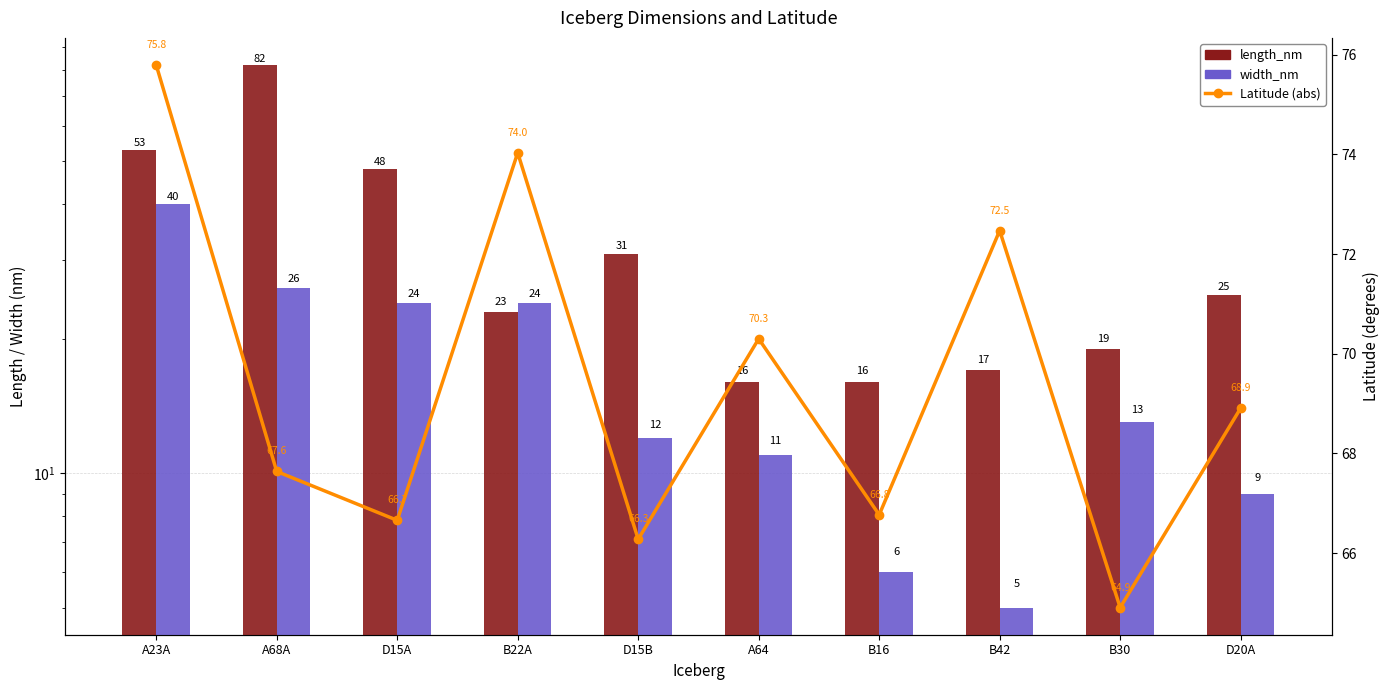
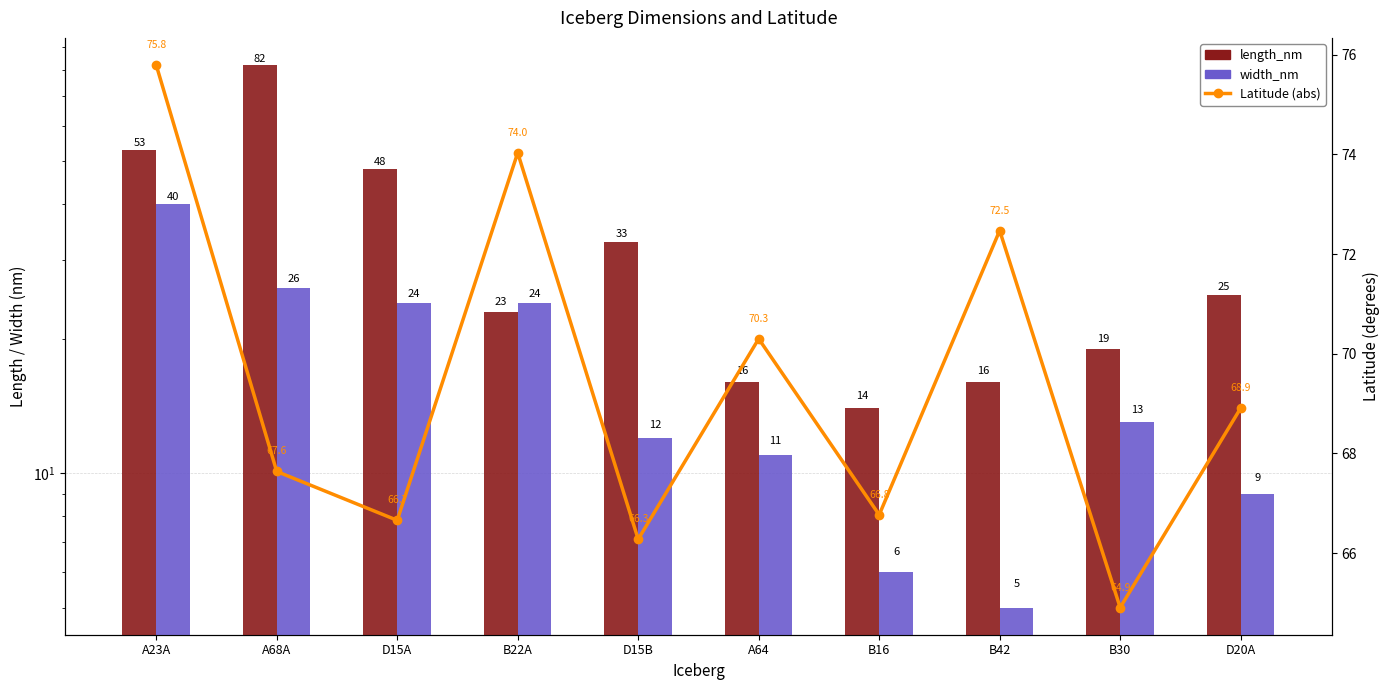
length_nm, D15B: 31 -> 33
length_nm, B16: 16 -> 14
length_nm, B42: 17 -> 16
